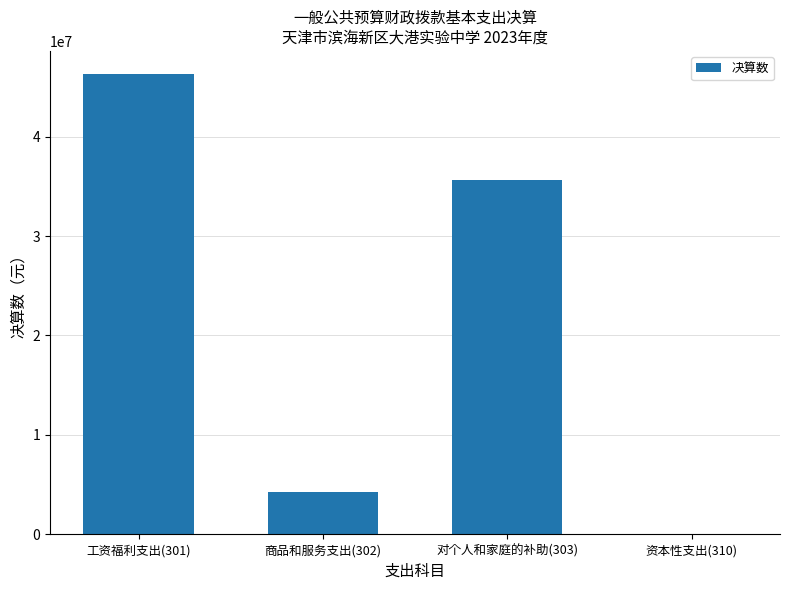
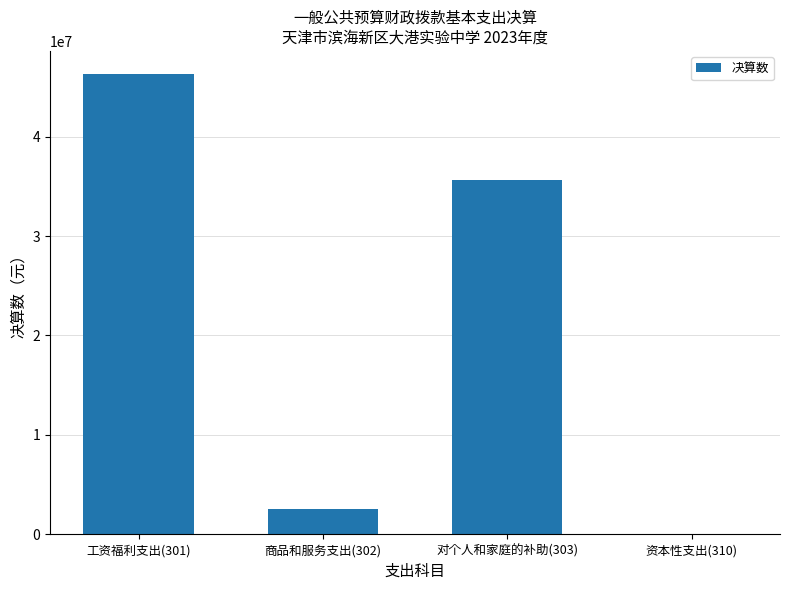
商品和服务支出(302): 4000000 -> 3000000
